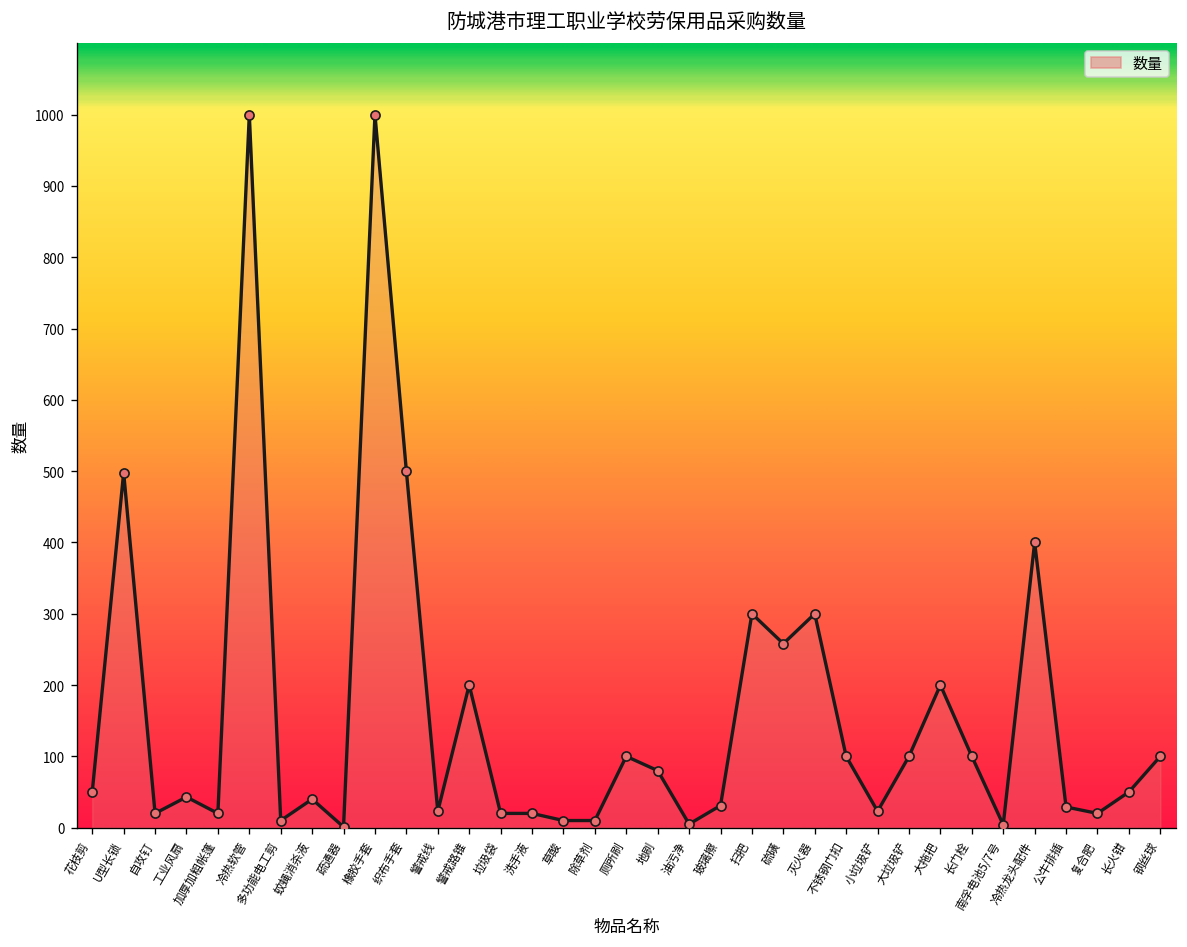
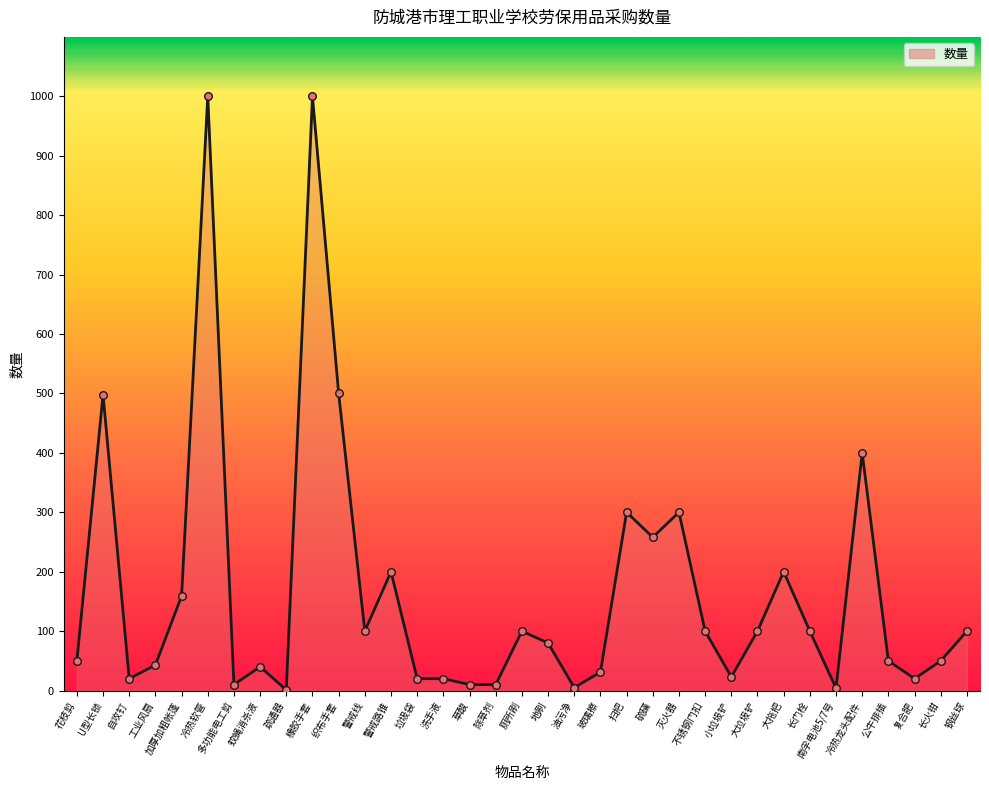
加厚加粗帐篷: 20 -> 160
警戒线: 20 -> 100
公牛排插: 30 -> 50
